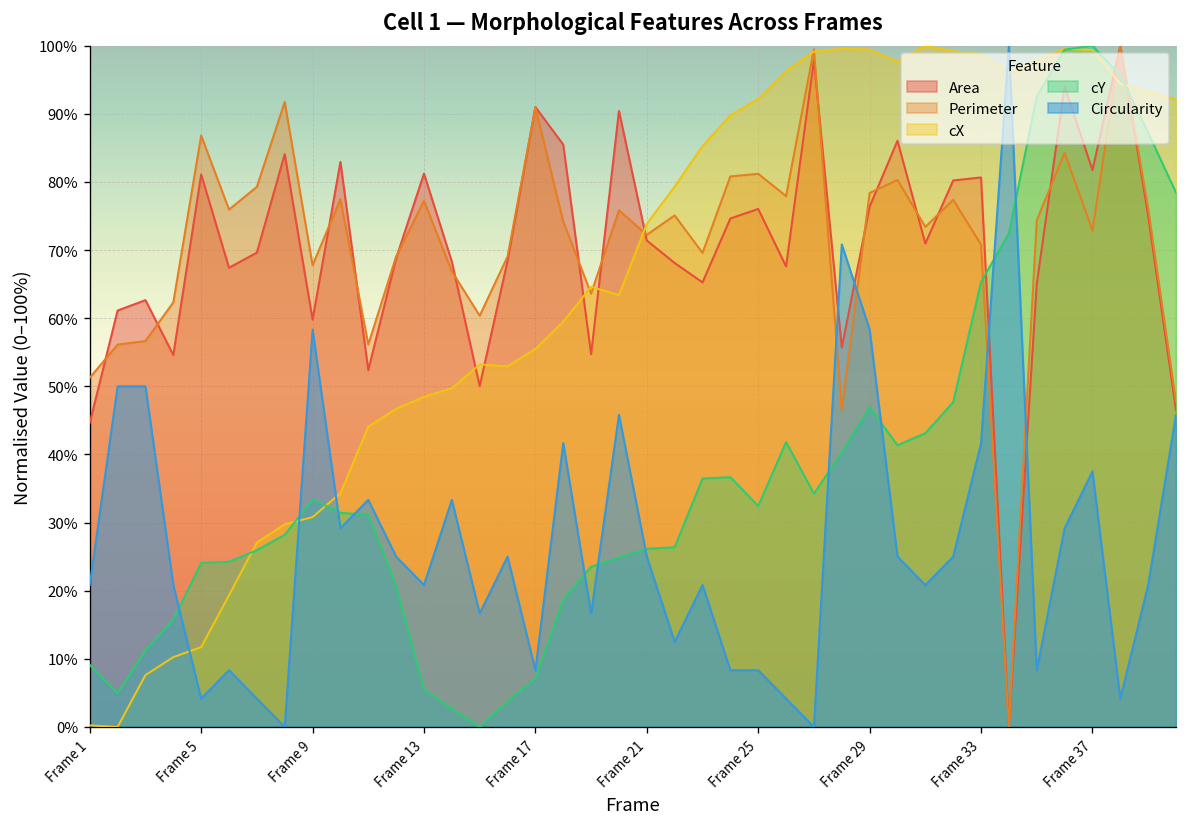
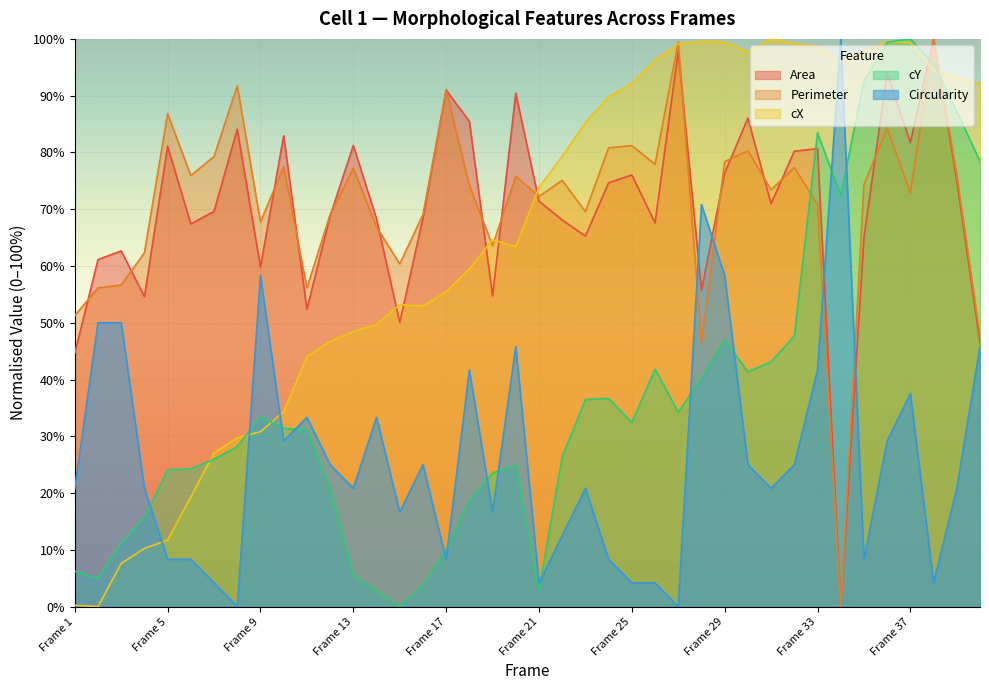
cY, Frame 1: 9% -> 6%
Circularity, Frame 5: 4% -> 8%
cY, Frame 17: 7% -> 10%
cY, Frame 21: 26% -> 3%
Circularity, Frame 21: 25% -> 4%
Circularity, Frame 25: 8% -> 4%
cY, Frame 33: 65% -> 83%
